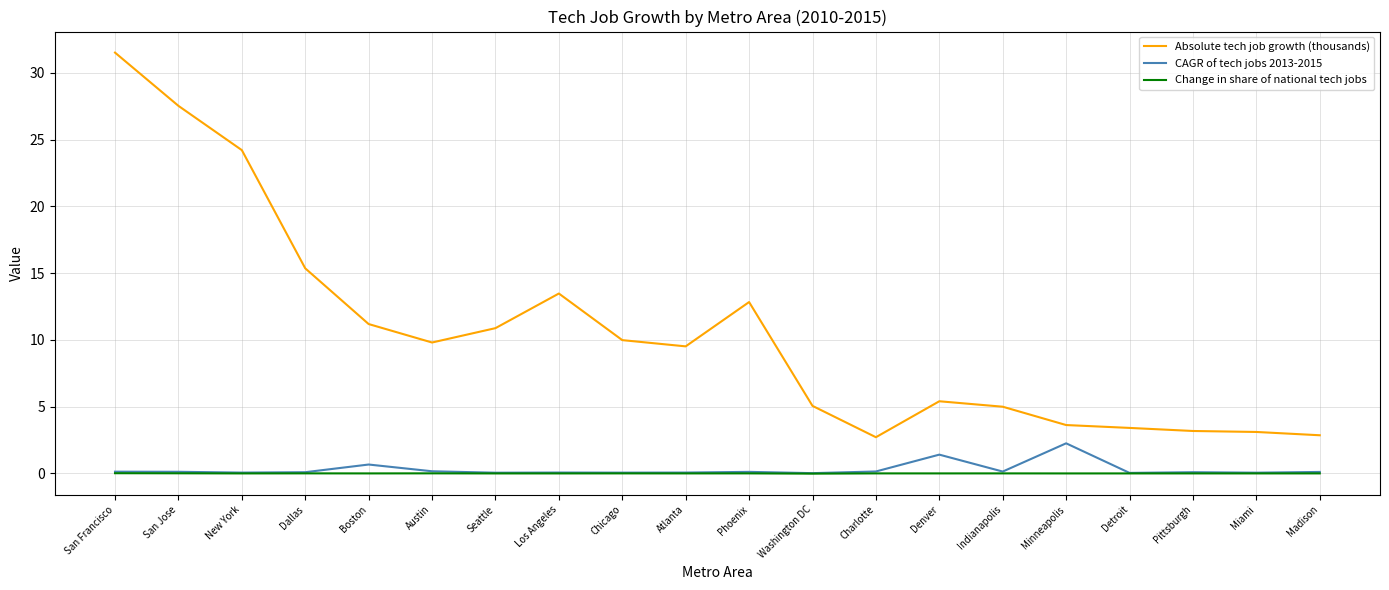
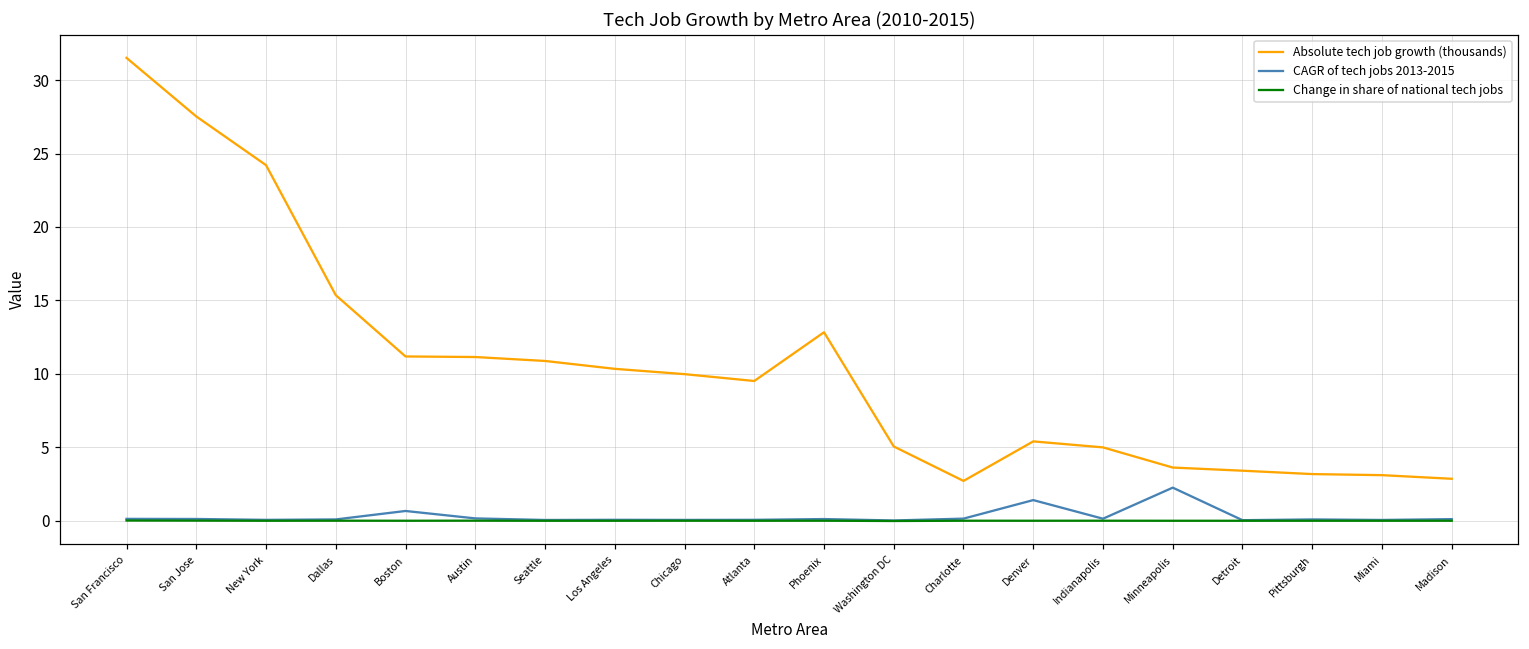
Absolute tech job growth (thousands), Austin: 9.8 -> 11.1
Absolute tech job growth (thousands), Los Angeles: 13.5 -> 10.3
